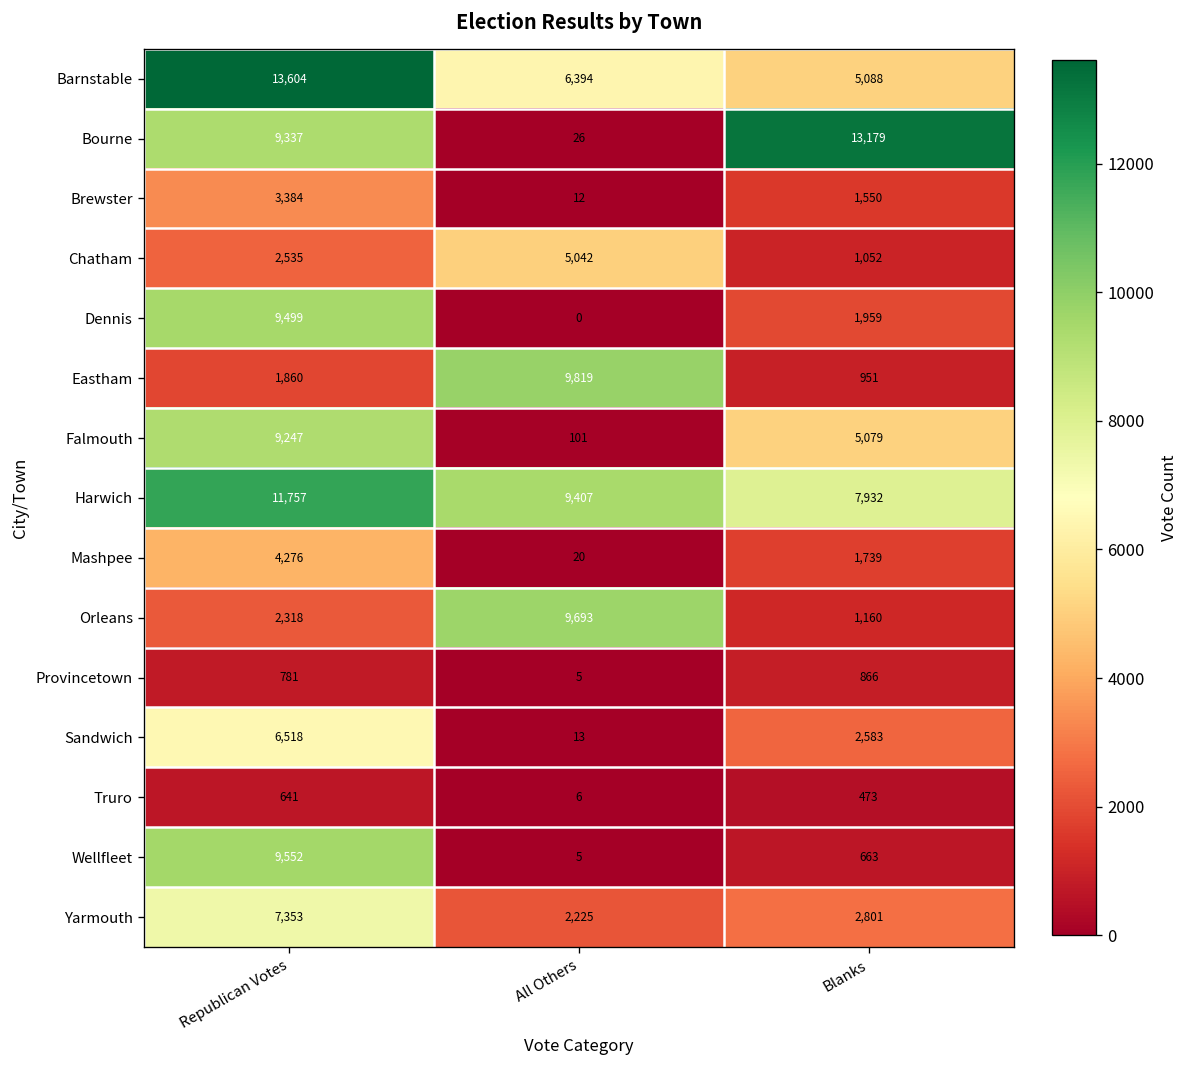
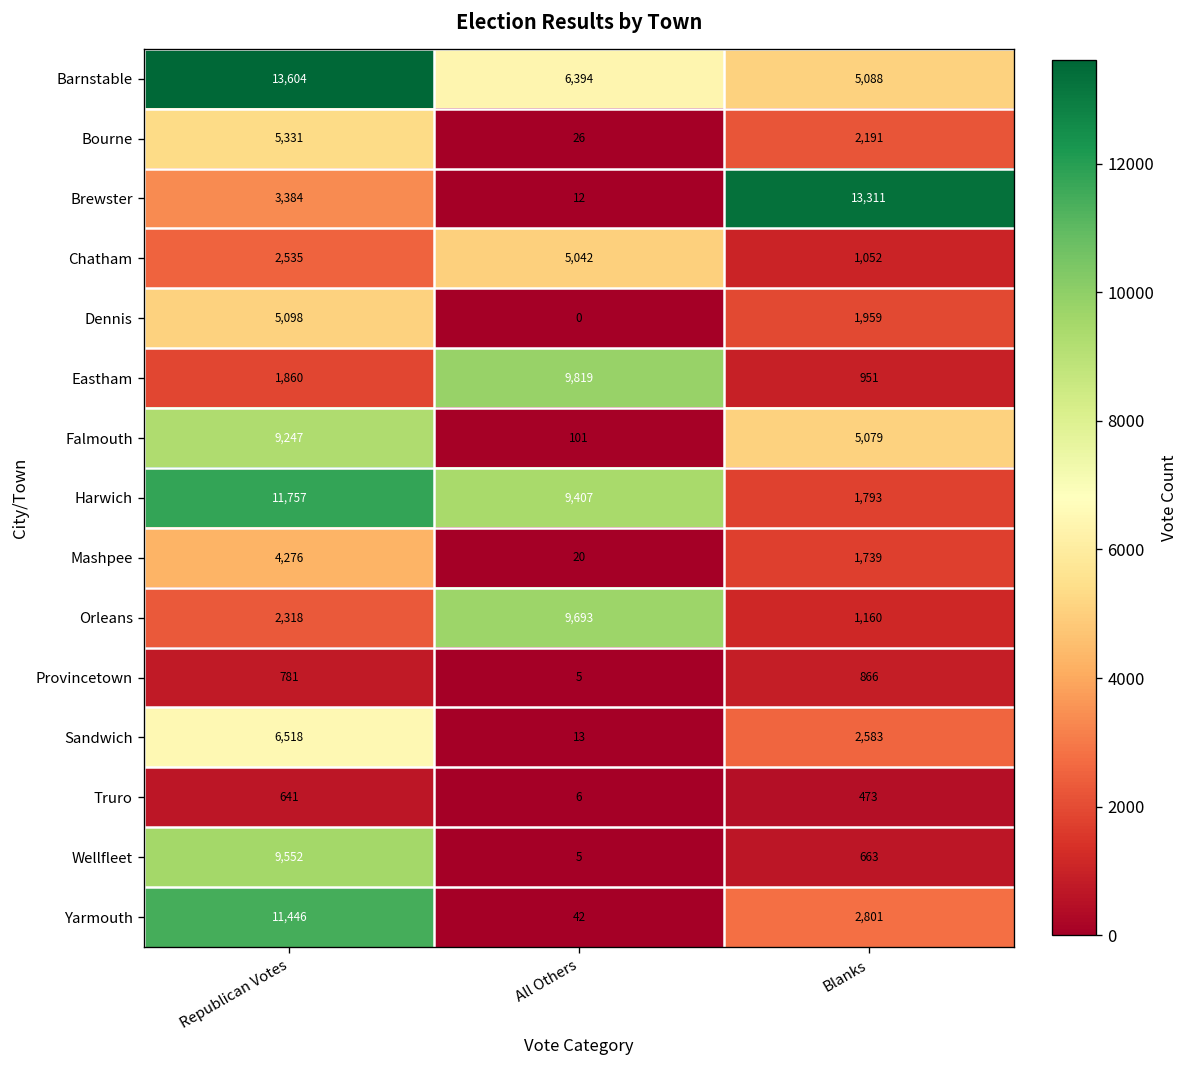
Bourne, Republican Votes: 9,337 -> 5,331
Bourne, Blanks: 13,179 -> 2,191
Brewster, Blanks: 1,550 -> 13,311
Dennis, Republican Votes: 9,499 -> 5,098
Harwich, Blanks: 7,932 -> 1,793
Yarmouth, Republican Votes: 7,353 -> 11,446
Yarmouth, All Others: 2,225 -> 42
